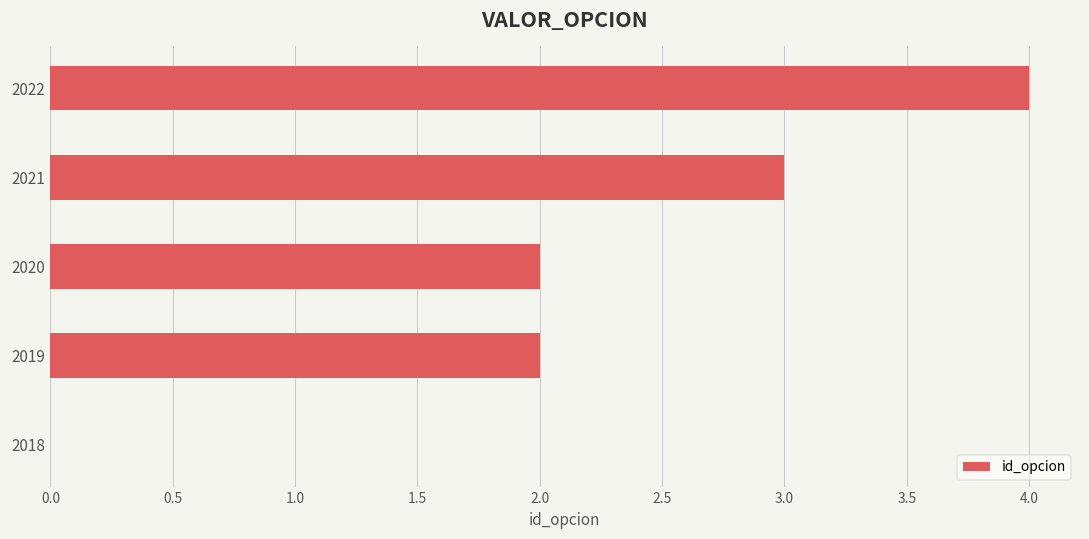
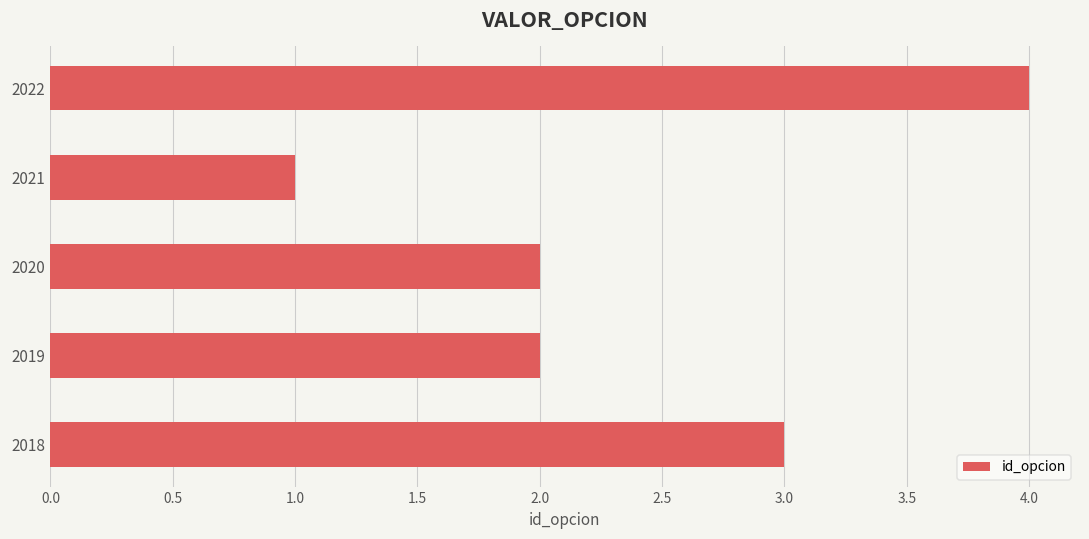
2021: 3 -> 1
2018: 0 -> 3
